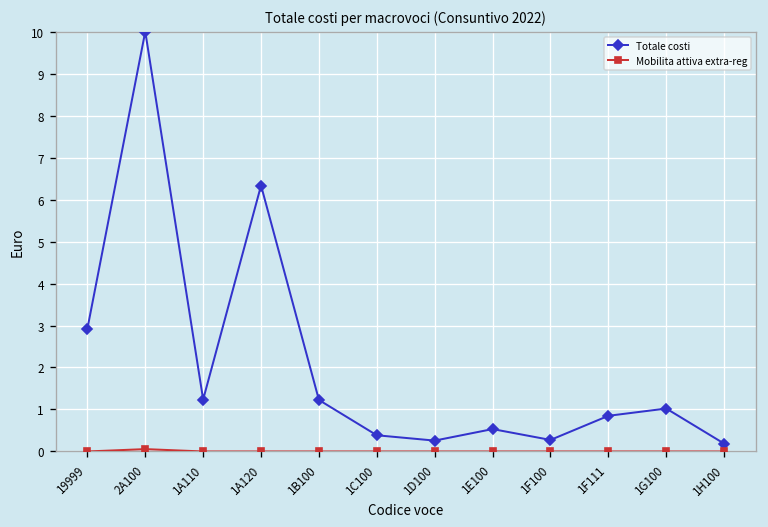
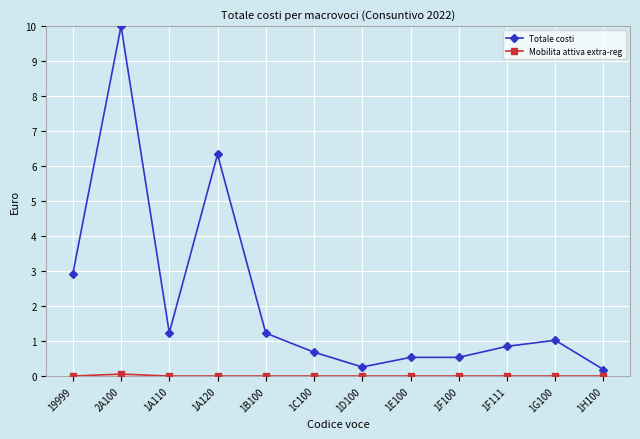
Totale costi, 1C100: 0.4 -> 0.7
Totale costi, 1F100: 0.3 -> 0.5
